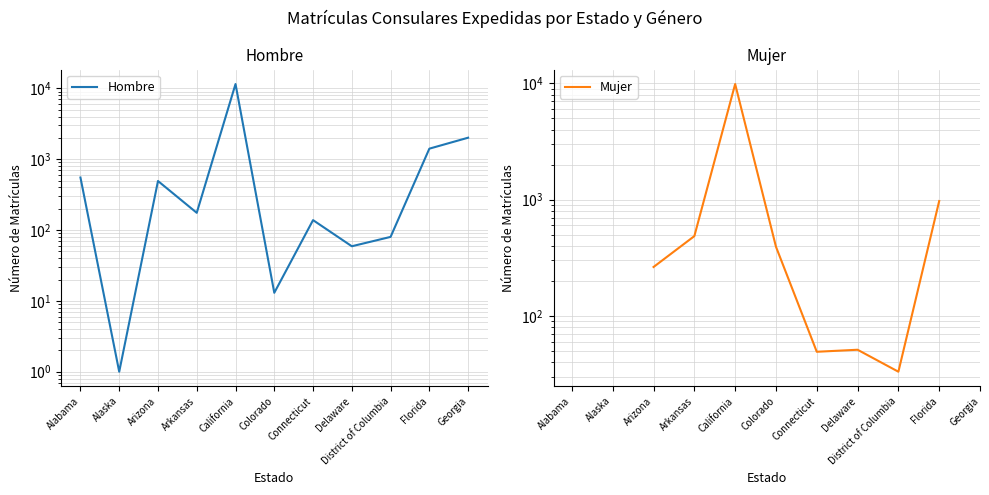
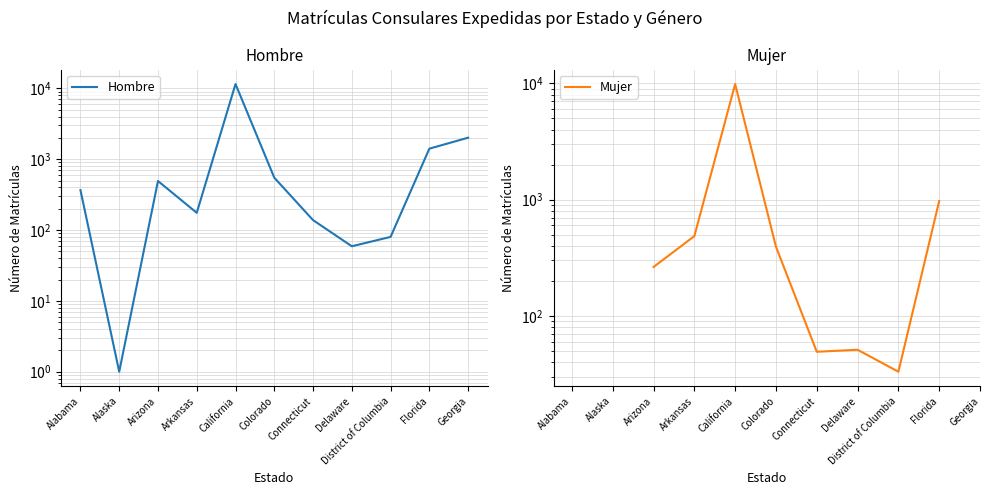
Hombre, Alabama: 600 -> 400
Hombre, Colorado: 13 -> 500
